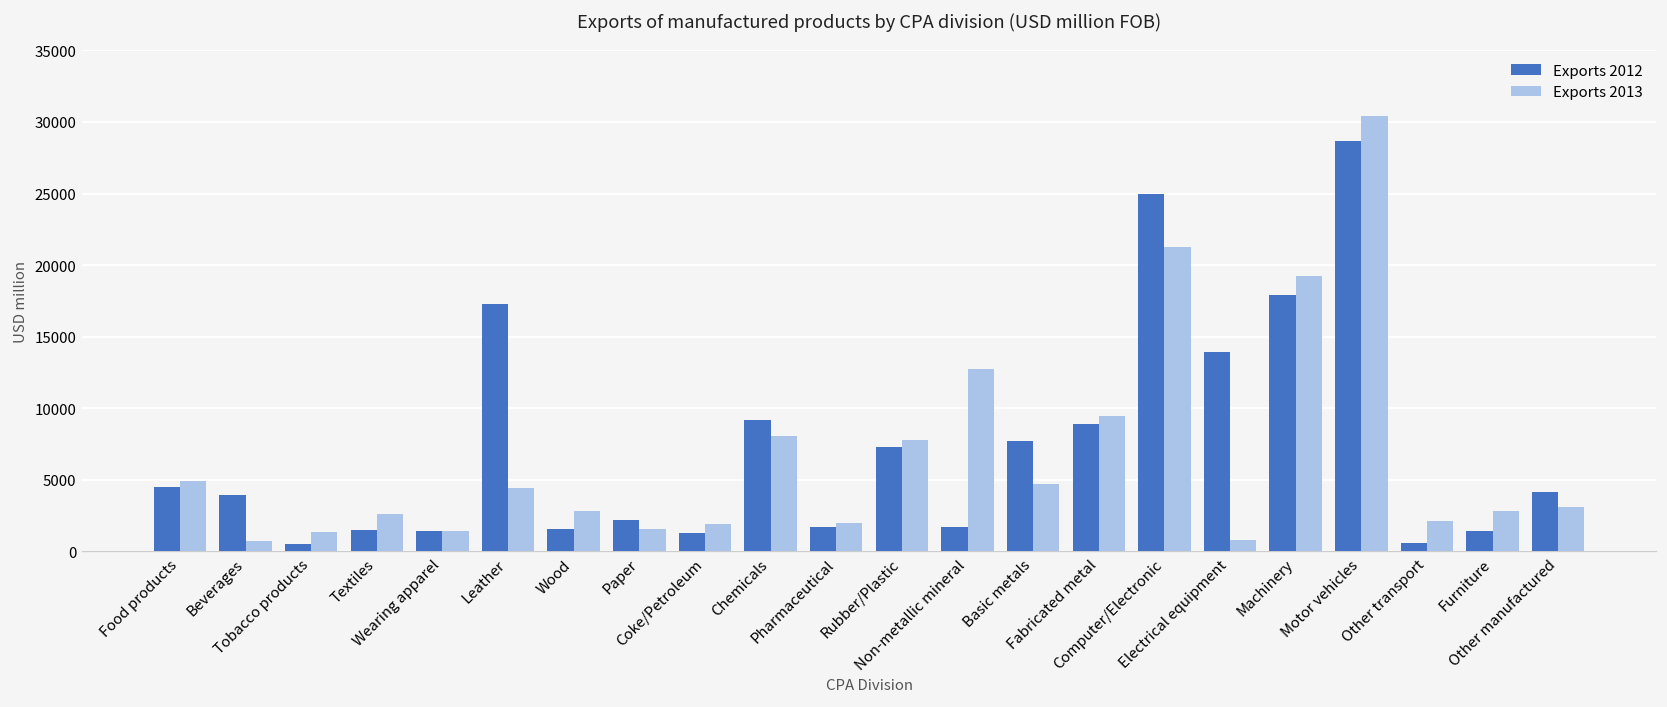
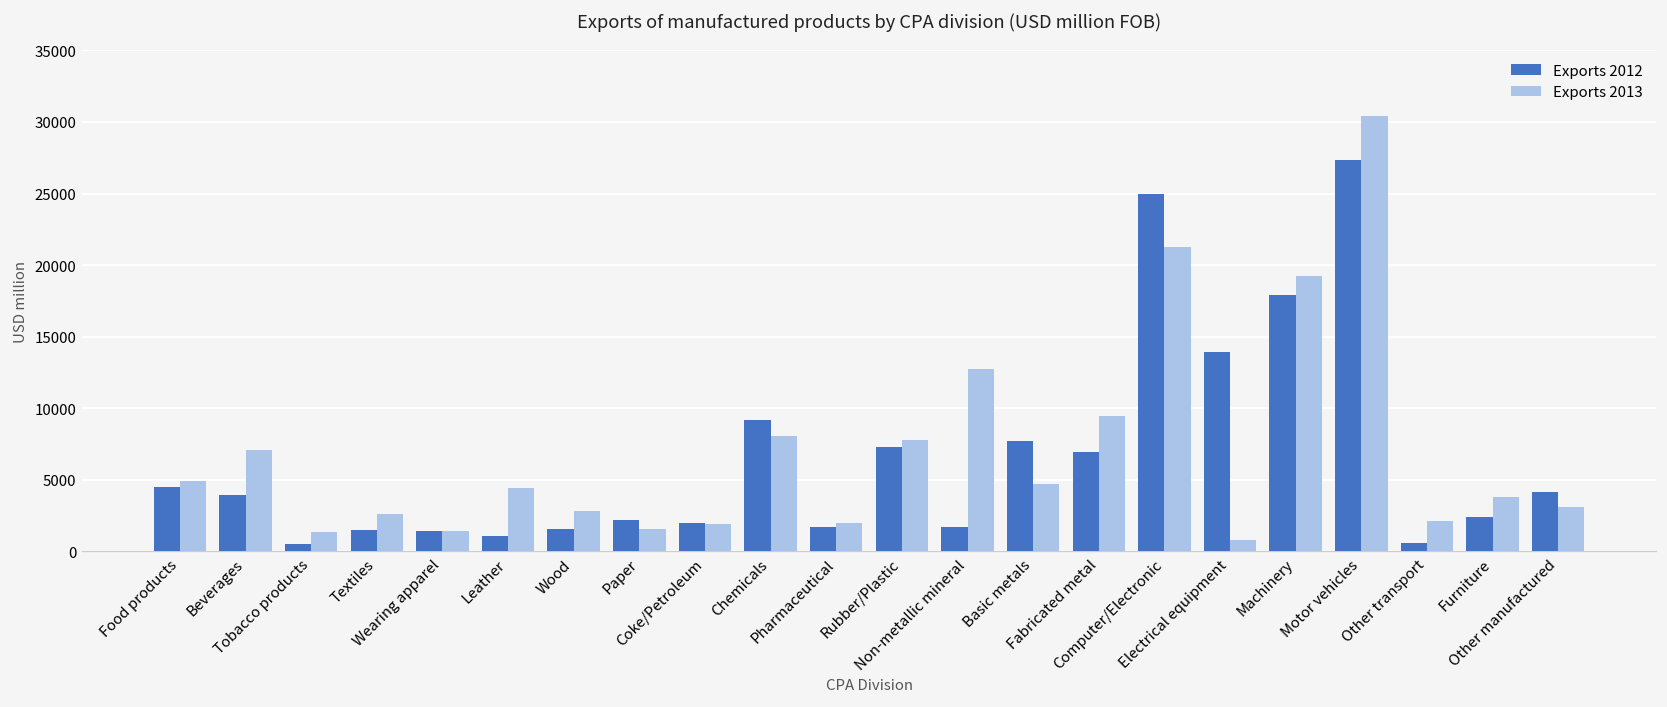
Exports 2013, Beverages: 800 -> 7100
Exports 2012, Leather: 17300 -> 1100
Exports 2012, Coke/Petroleum: 1300 -> 2000
Exports 2012, Fabricated metal: 8900 -> 6900
Exports 2012, Motor vehicles: 28700 -> 27300
Exports 2012, Furniture: 1400 -> 2400
Exports 2013, Furniture: 2800 -> 3800
